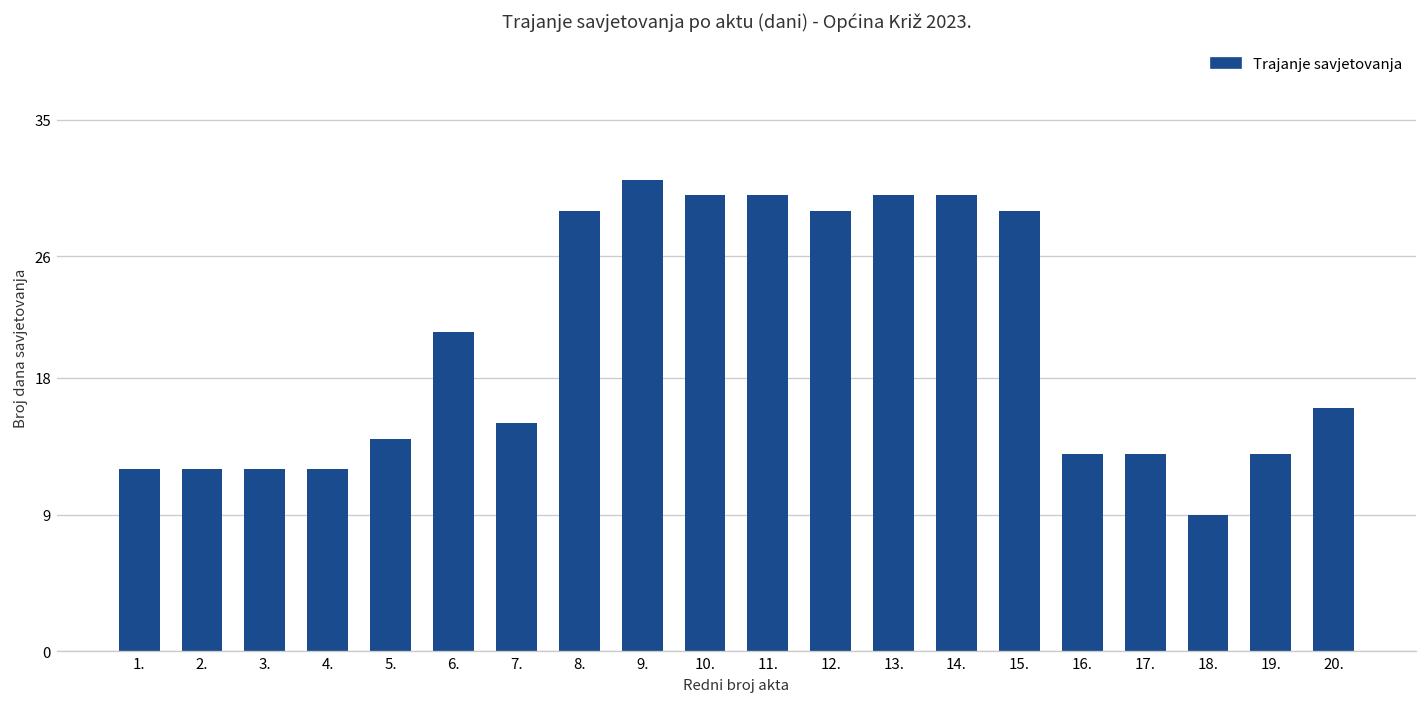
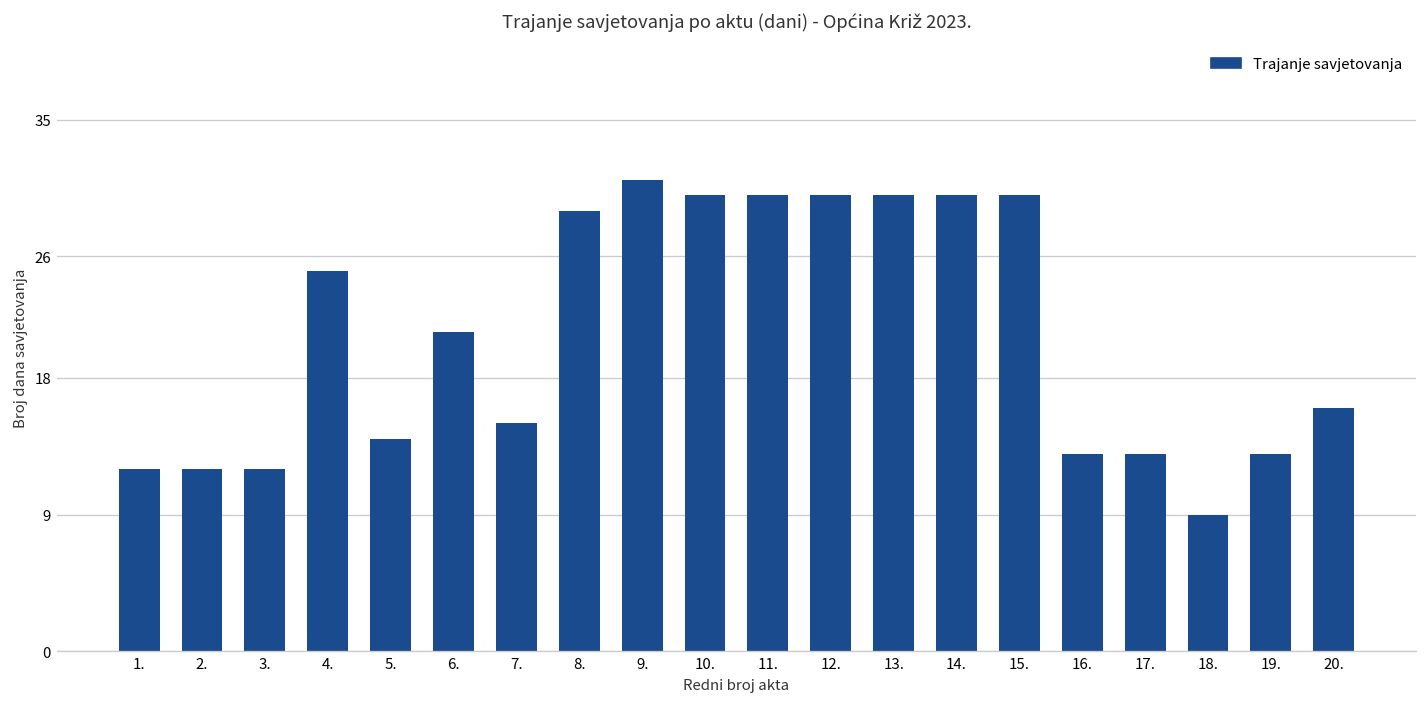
4.: 12 -> 25
12.: 29 -> 30
15.: 29 -> 30
